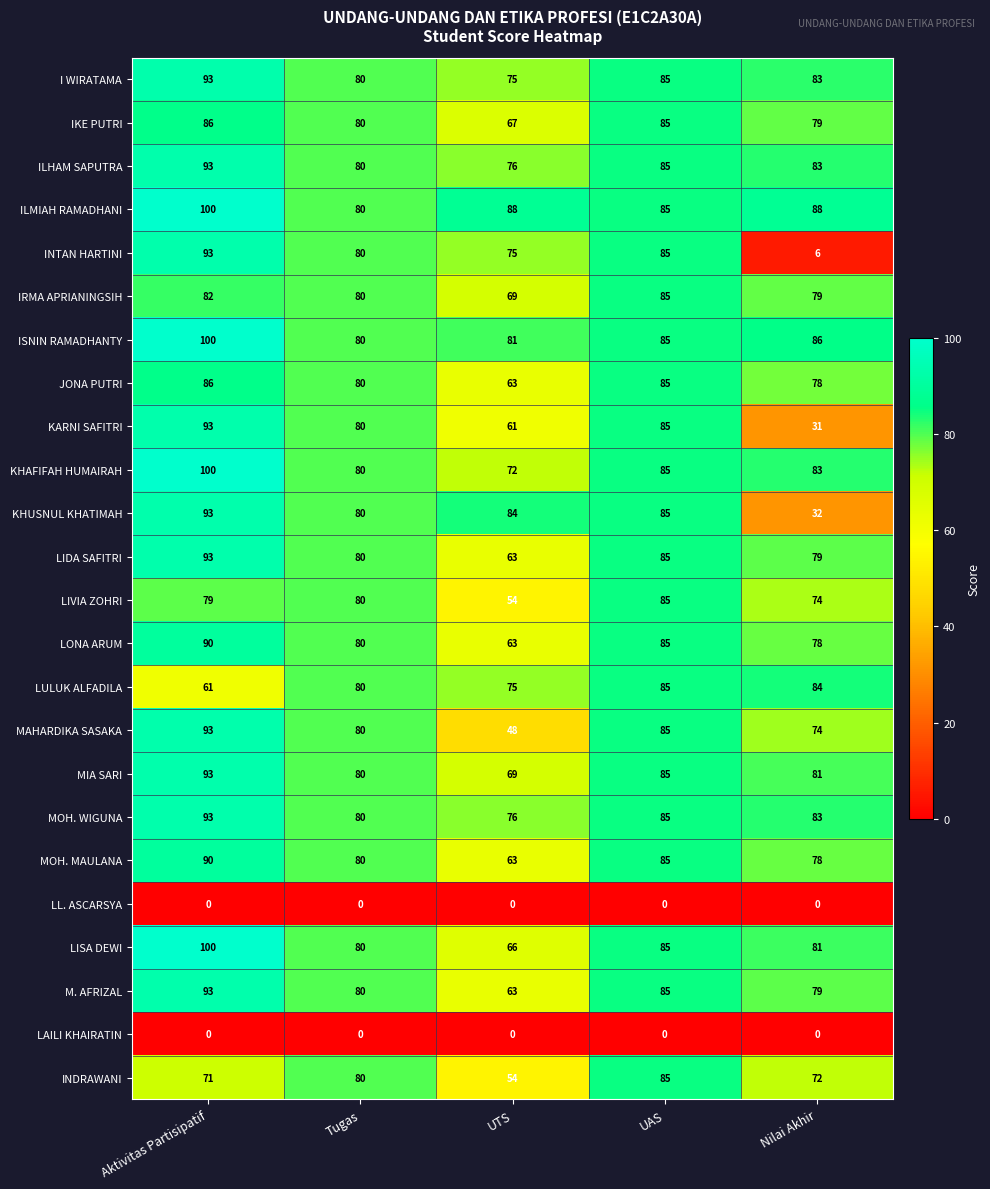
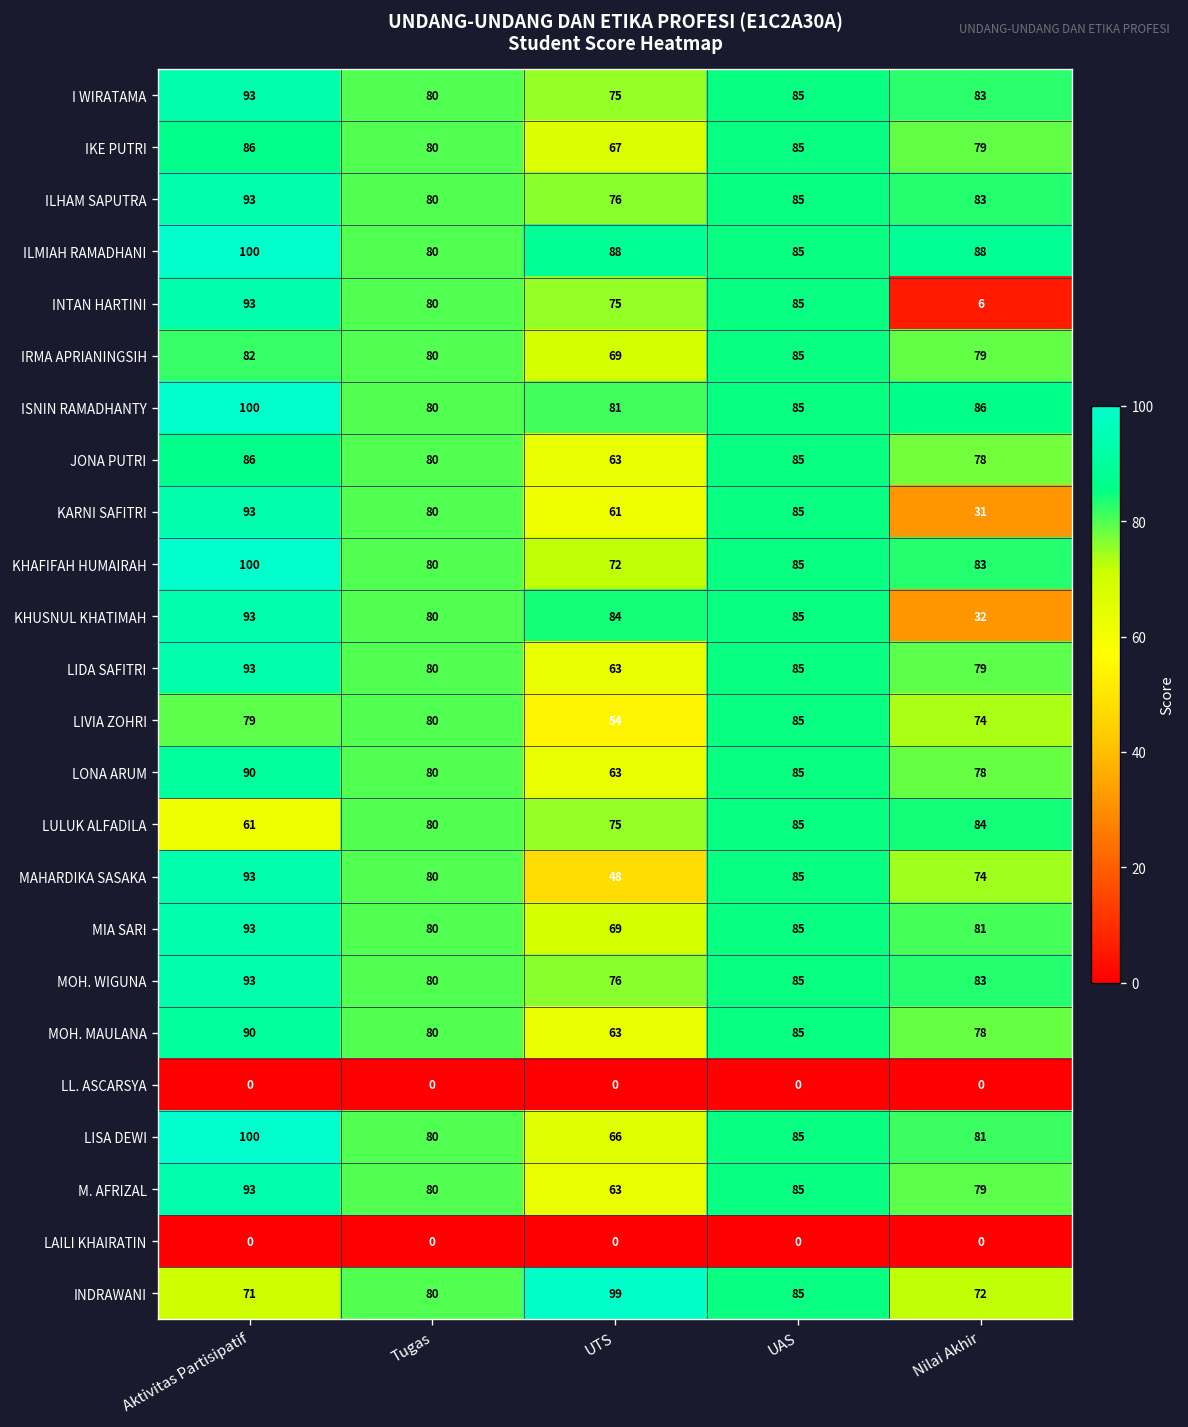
INDRAWANI, UTS: 54 -> 99
